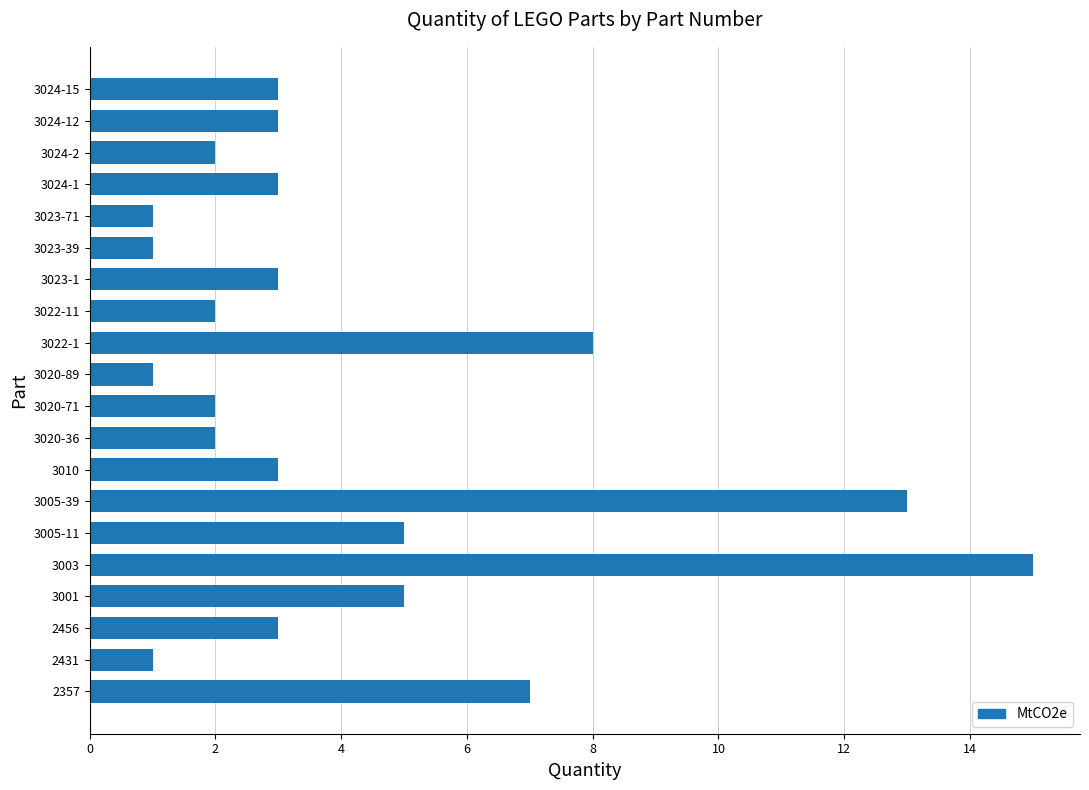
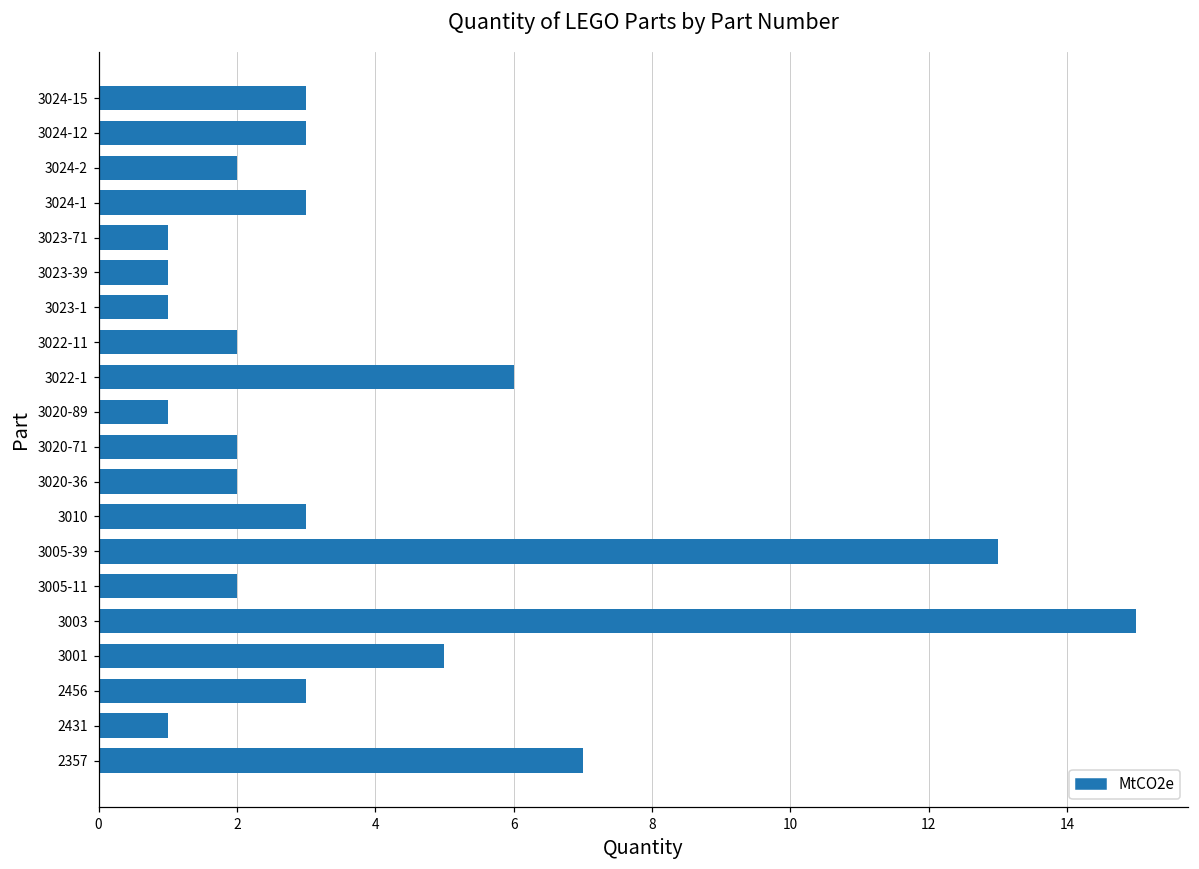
3023-1: 3 -> 1
3022-1: 8 -> 6
3005-11: 5 -> 2
